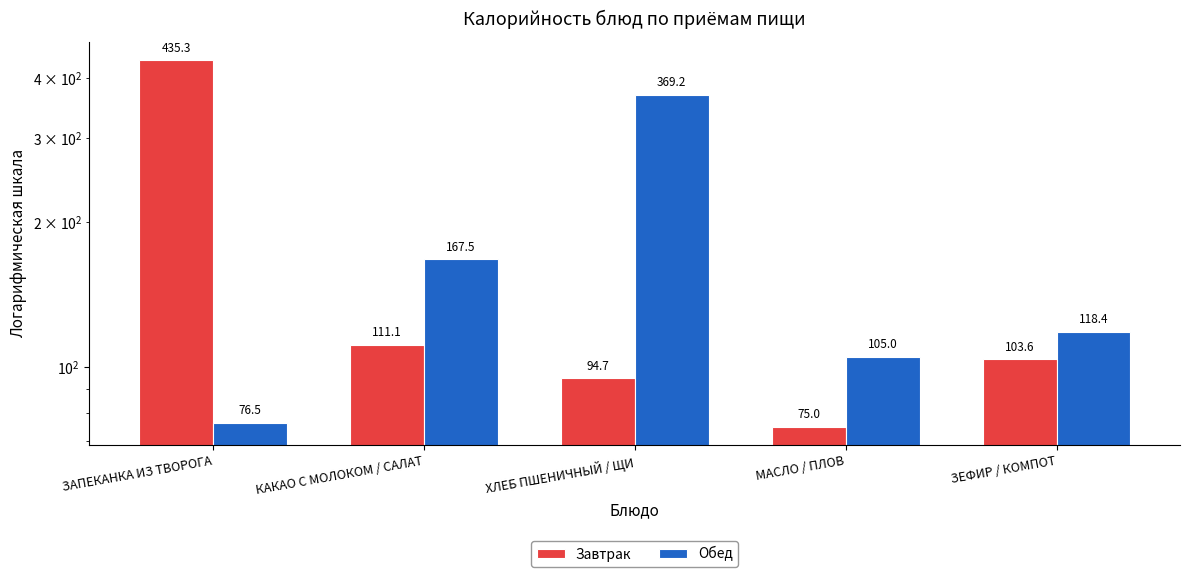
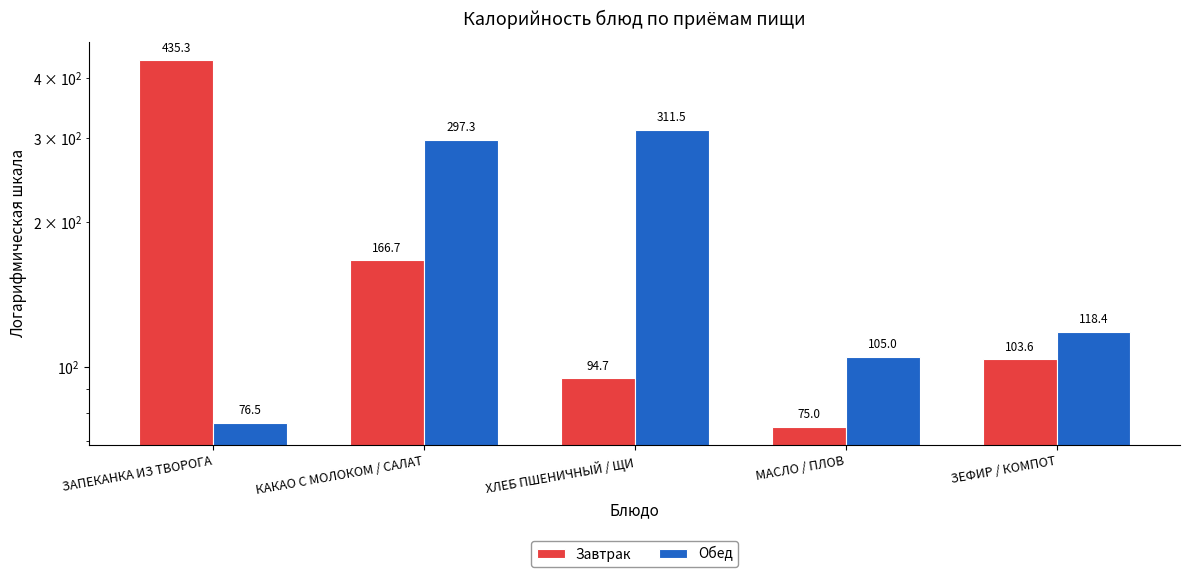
Завтрак, КАКАО С МОЛОКОМ / САЛАТ: 111.1 -> 166.7
Обед, КАКАО С МОЛОКОМ / САЛАТ: 167.5 -> 297.3
Обед, ХЛЕБ ПШЕНИЧНЫЙ / ЩИ: 369.2 -> 311.5
